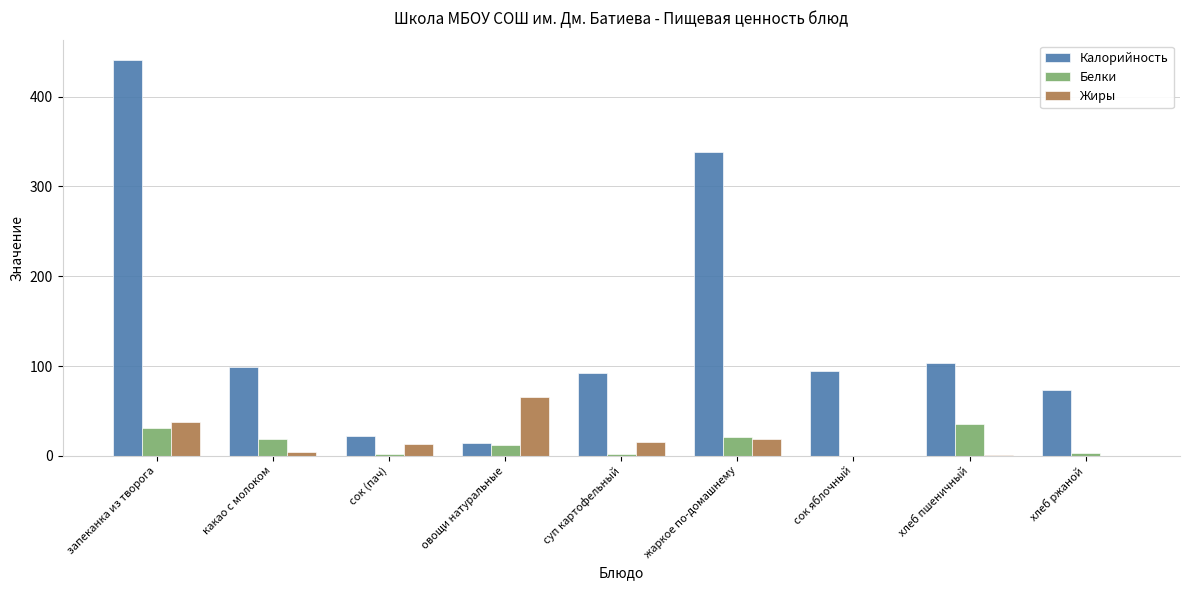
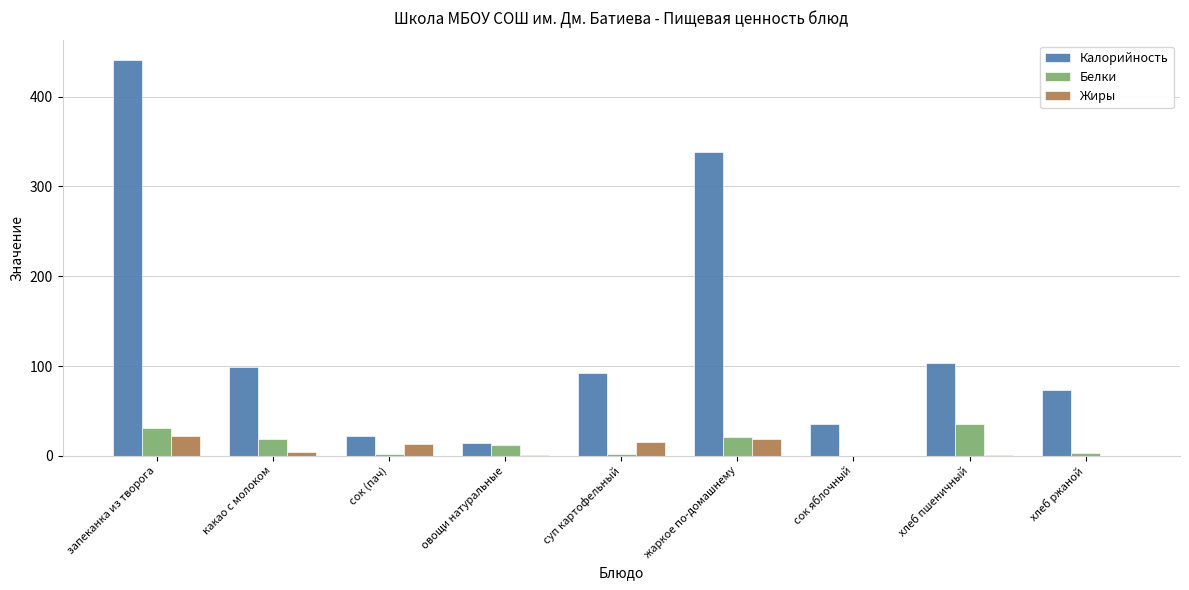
Жиры, запеканка из творога: 40 -> 20
Жиры, овощи натуральные: 70 -> 0
Калорийность, сок яблочный: 100 -> 40
